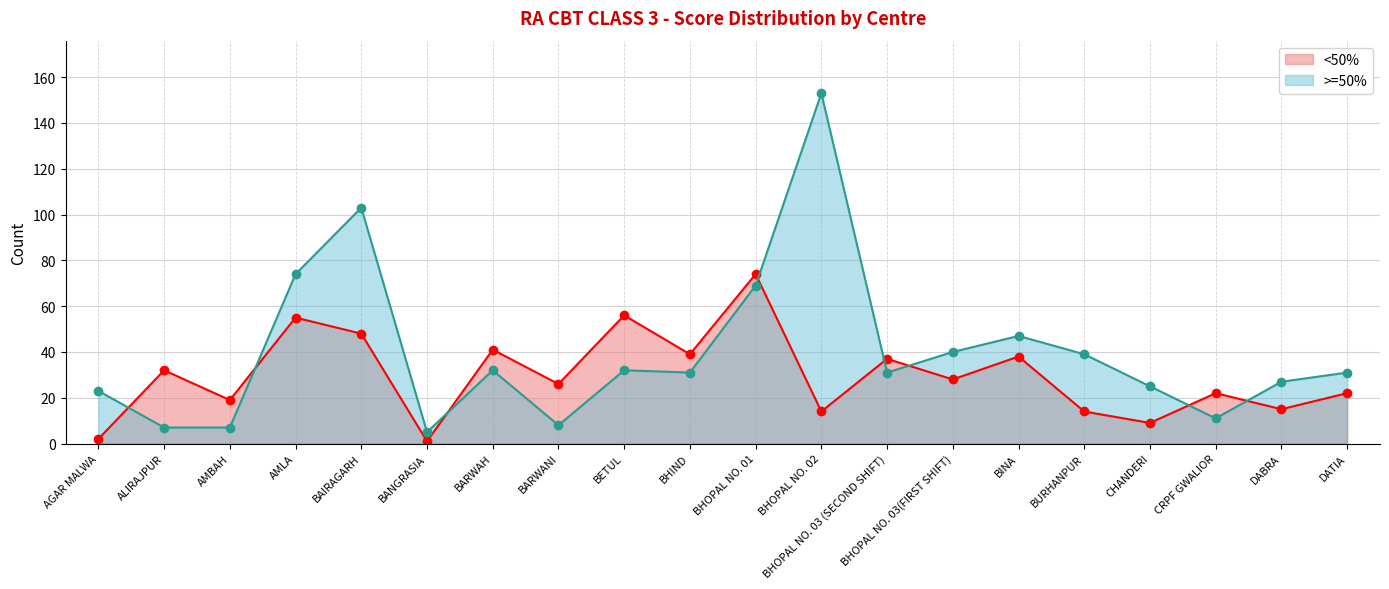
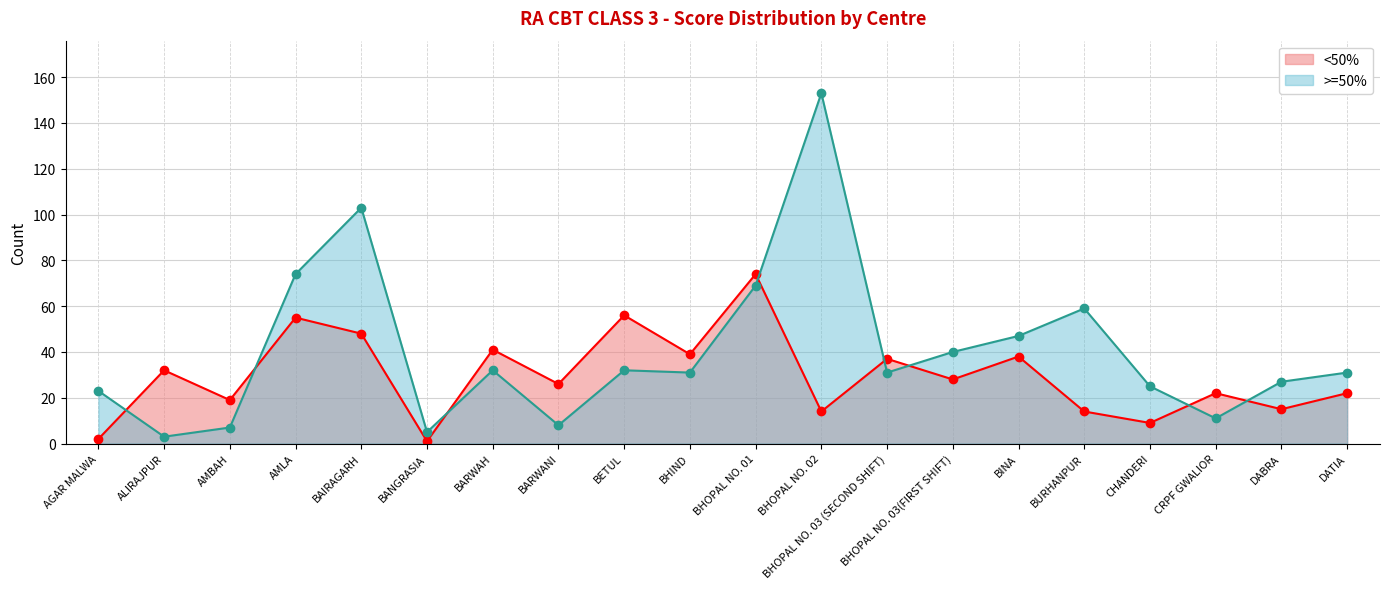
>=50%, ALIRAJPUR: 7 -> 3
>=50%, BURHANPUR: 39 -> 59
